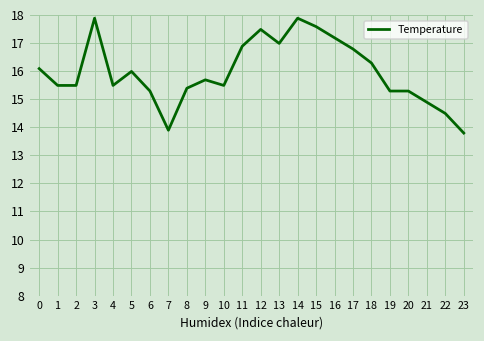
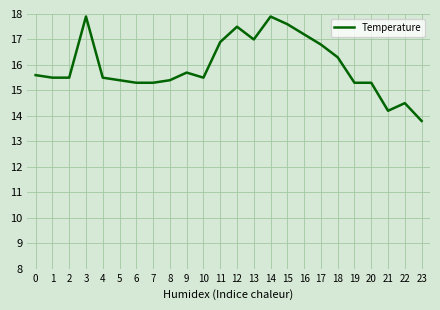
0: 16.1 -> 15.6
5: 16.0 -> 15.4
7: 13.9 -> 15.3
21: 14.9 -> 14.2
